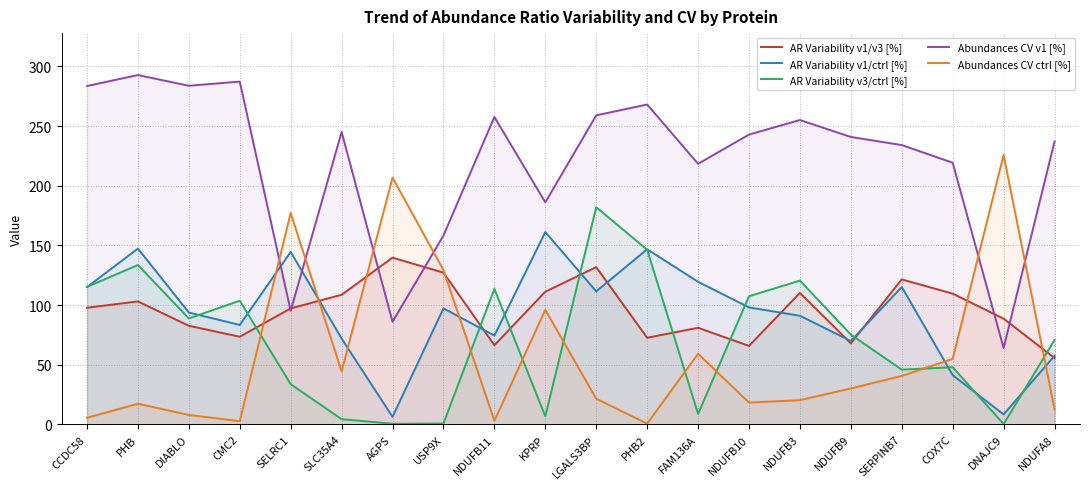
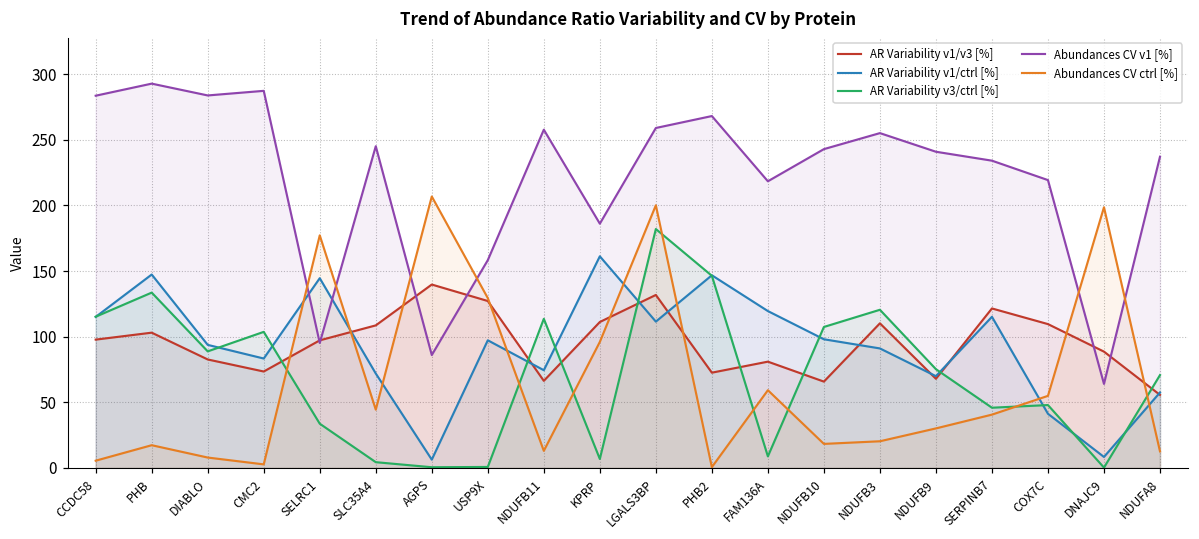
Abundances CV ctrl [%], NDUFB11: 3 -> 13
Abundances CV ctrl [%], LGALS3BP: 22 -> 200
Abundances CV ctrl [%], DNAJC9: 226 -> 199
